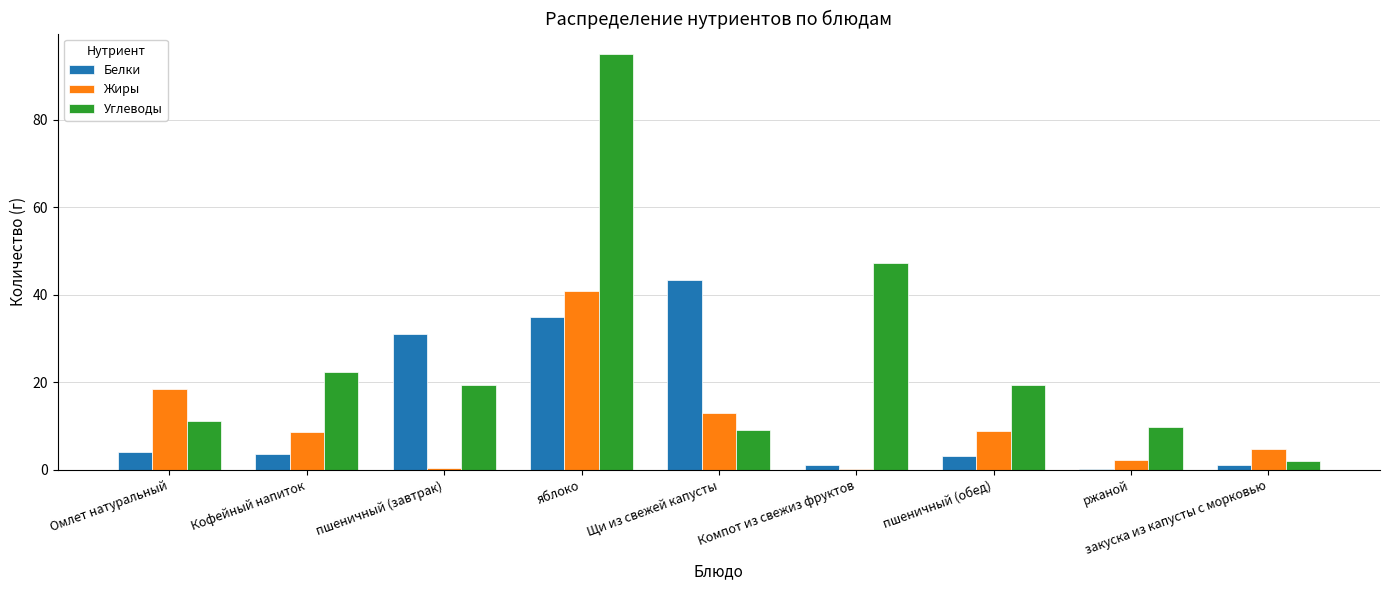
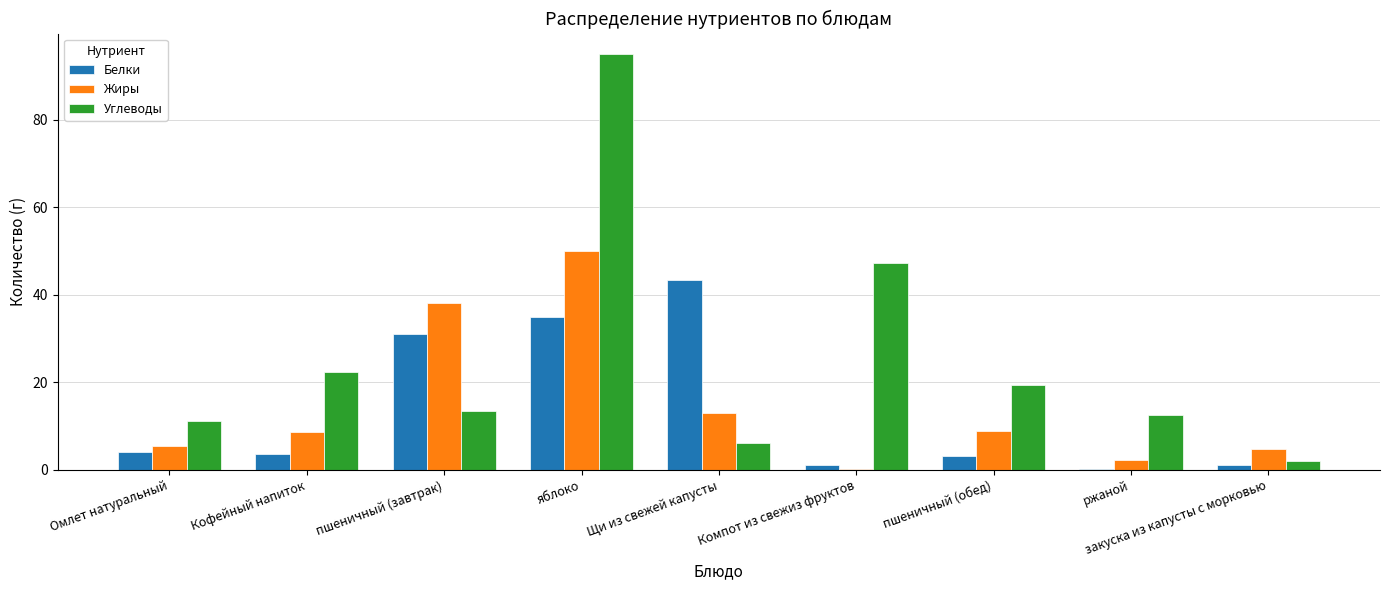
Жиры, Омлет натуральный: 18 -> 5
Жиры, пшеничный (завтрак): 0 -> 38
Углеводы, пшеничный (завтрак): 19 -> 13
Жиры, яблоко: 41 -> 50
Углеводы, Щи из свежей капусты: 9 -> 6
Углеводы, ржаной: 10 -> 13
